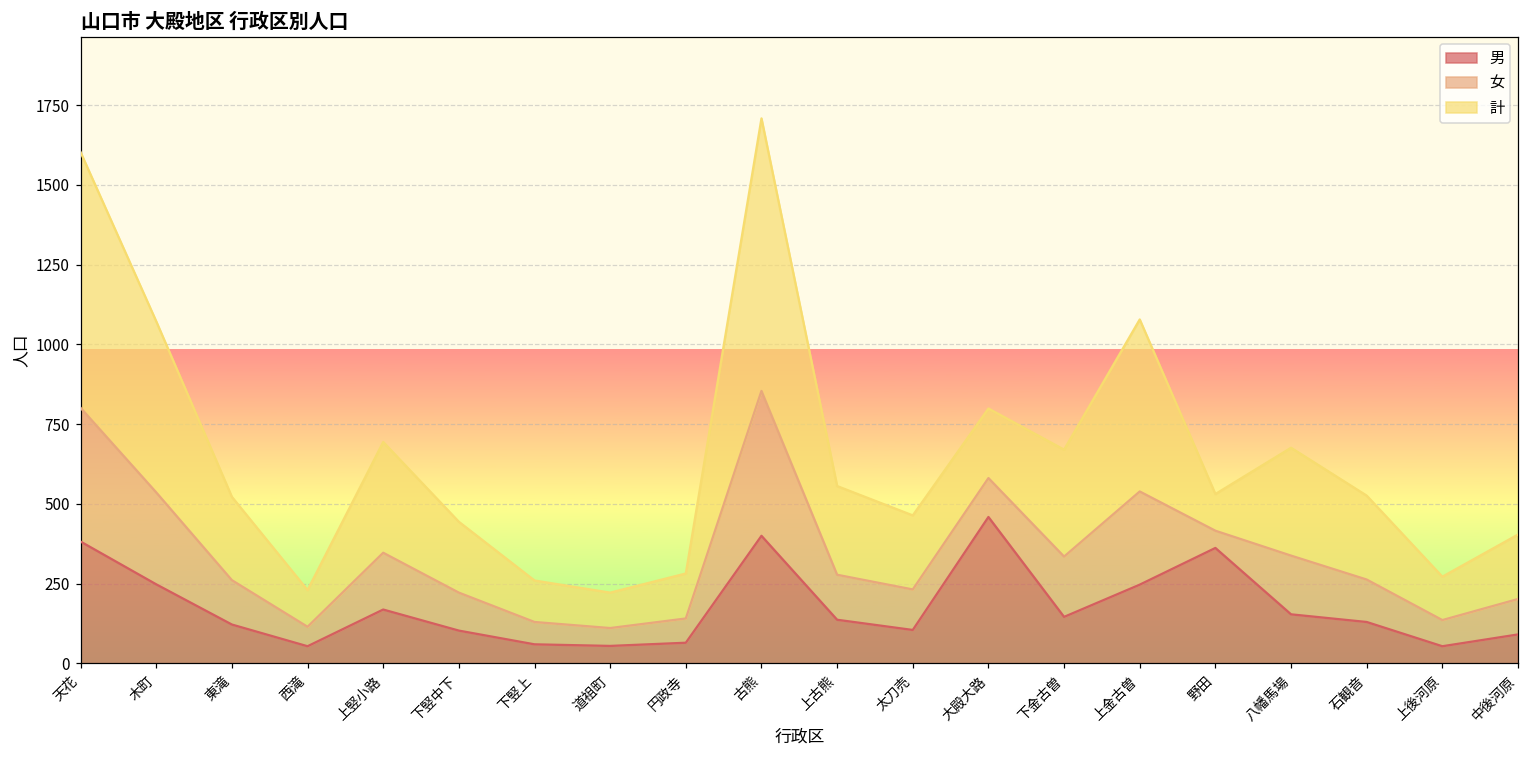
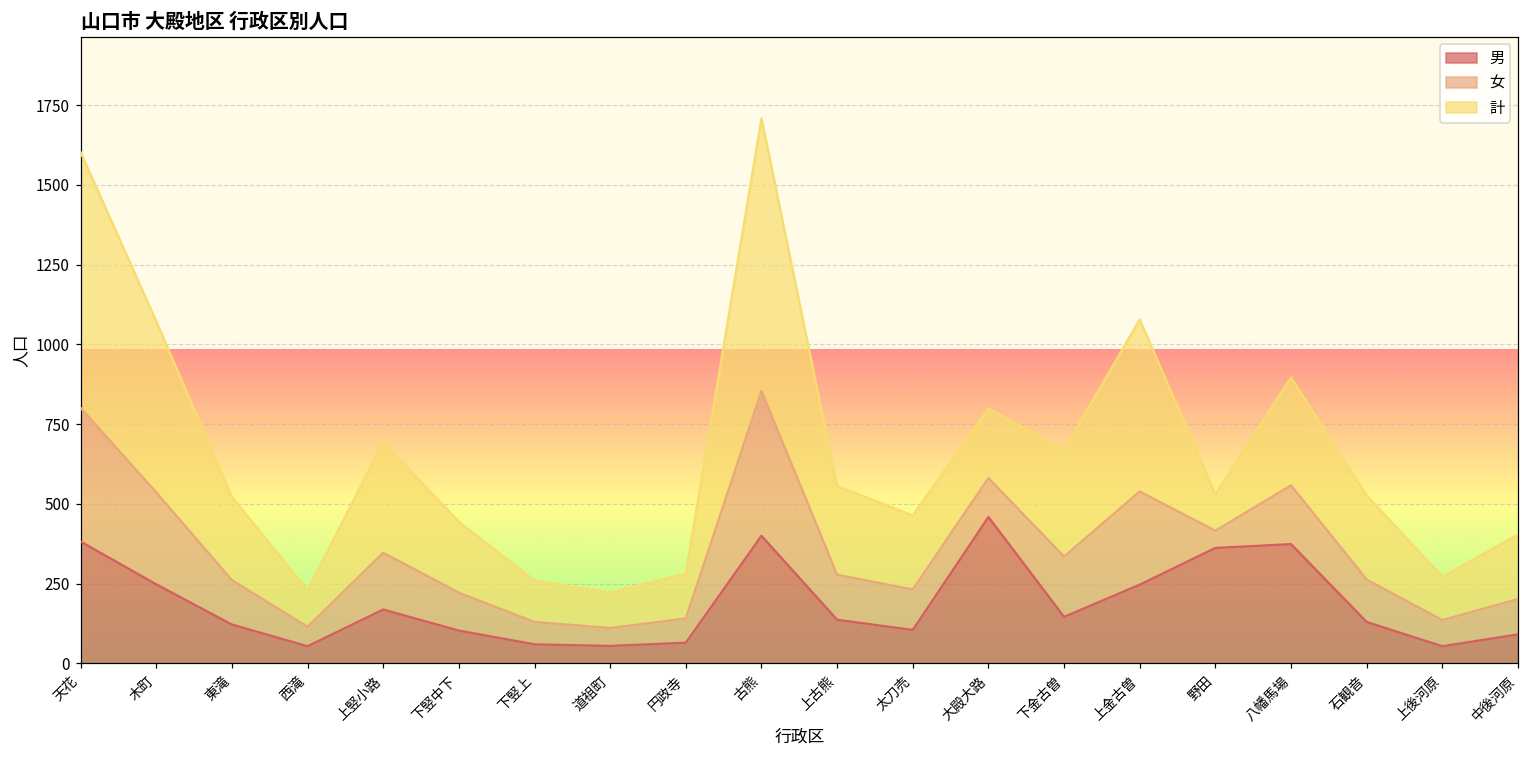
男, 八幡馬場: 150 -> 370
